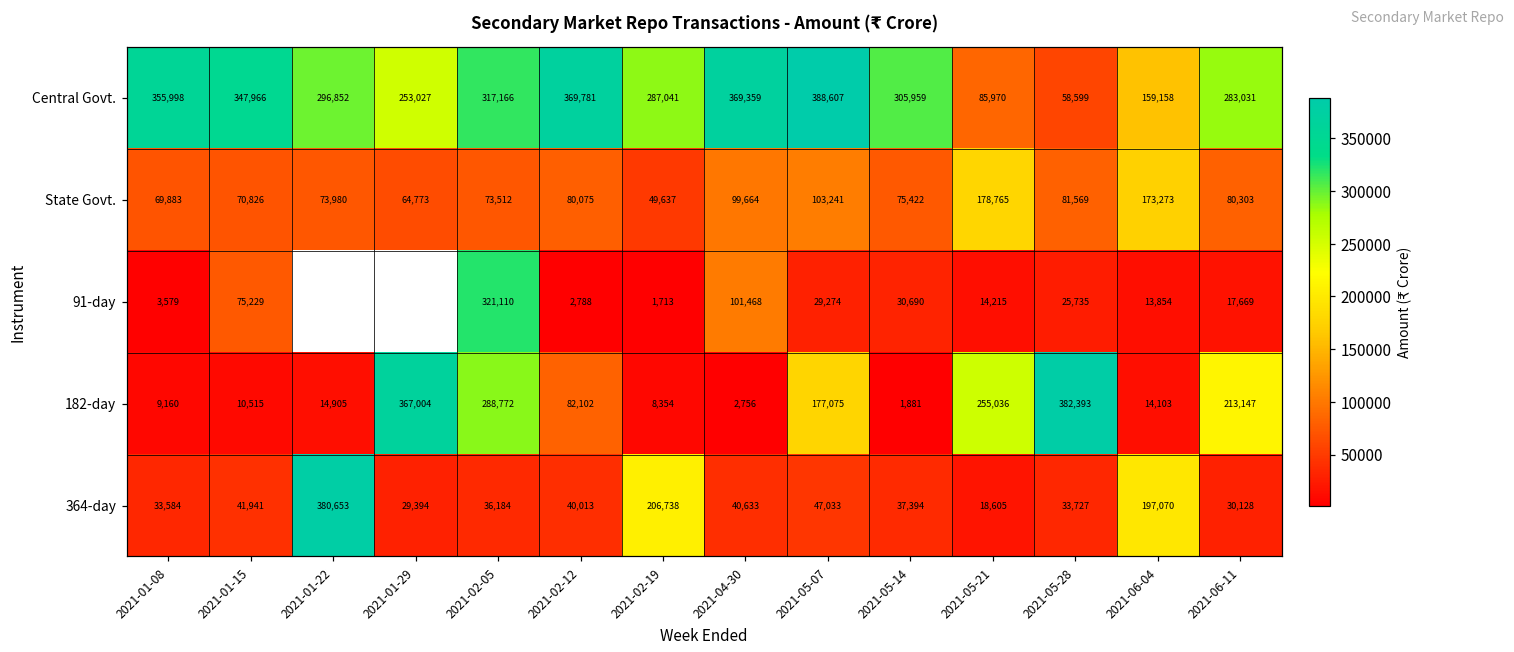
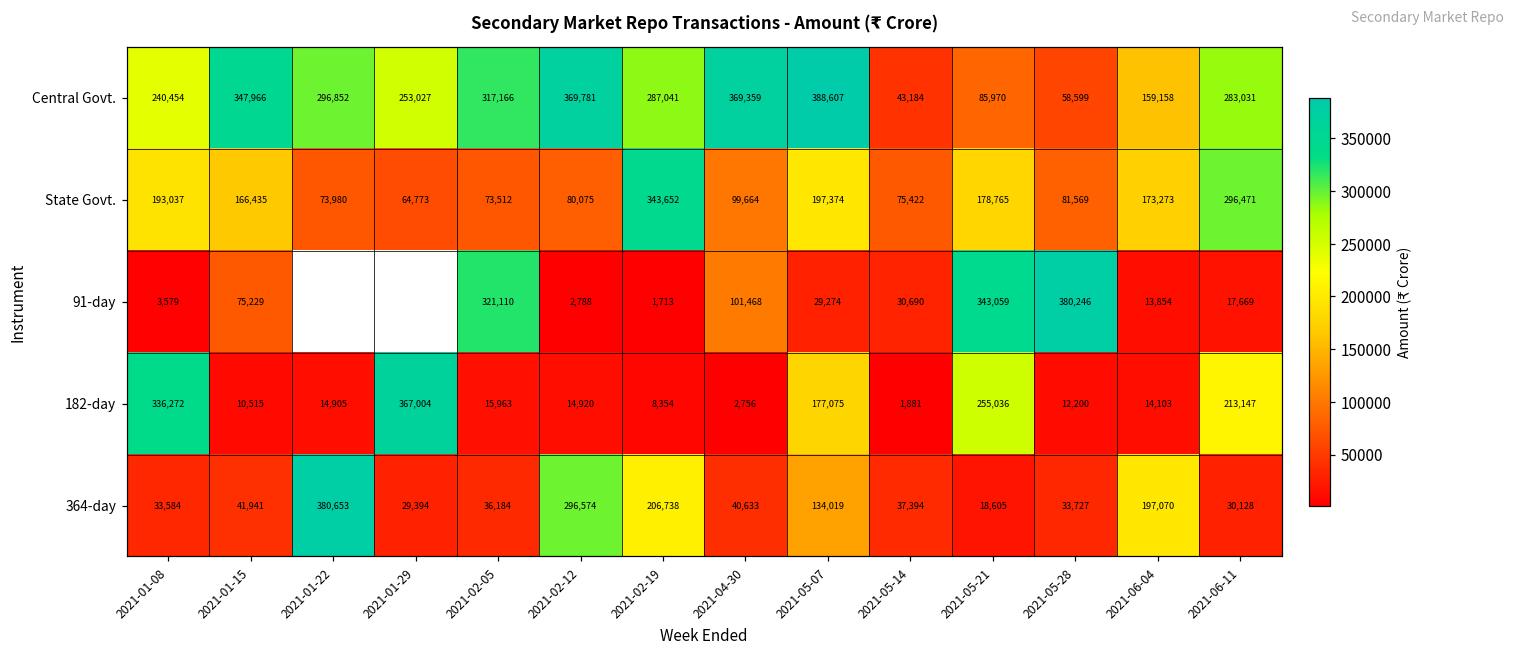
Central Govt., 2021-01-08: 355,998 -> 240,454
Central Govt., 2021-05-14: 305,959 -> 43,184
State Govt., 2021-01-08: 69,883 -> 193,037
State Govt., 2021-01-15: 70,826 -> 166,435
State Govt., 2021-02-19: 49,637 -> 343,652
State Govt., 2021-05-07: 103,241 -> 197,374
State Govt., 2021-06-11: 80,303 -> 296,471
91-day, 2021-05-21: 14,215 -> 343,059
91-day, 2021-05-28: 25,735 -> 380,246
182-day, 2021-01-08: 9,160 -> 336,272
182-day, 2021-02-05: 288,772 -> 15,963
182-day, 2021-02-12: 82,102 -> 14,920
182-day, 2021-05-28: 382,393 -> 12,200
364-day, 2021-02-12: 40,013 -> 296,574
364-day, 2021-05-07: 47,033 -> 134,019
